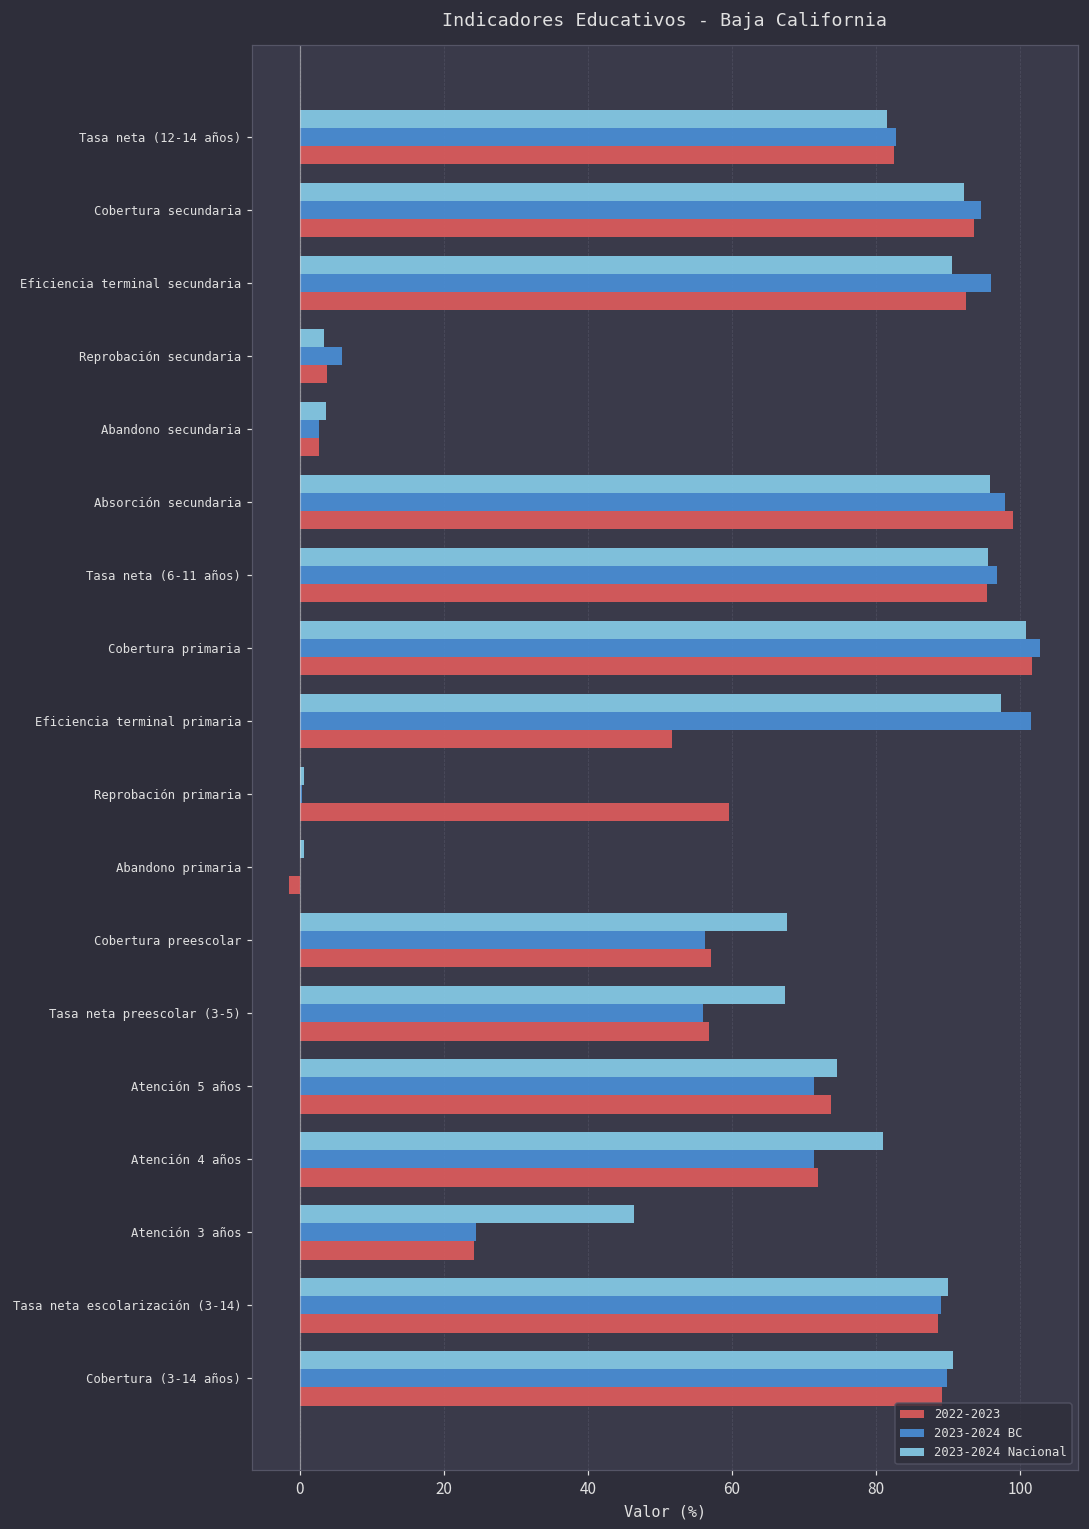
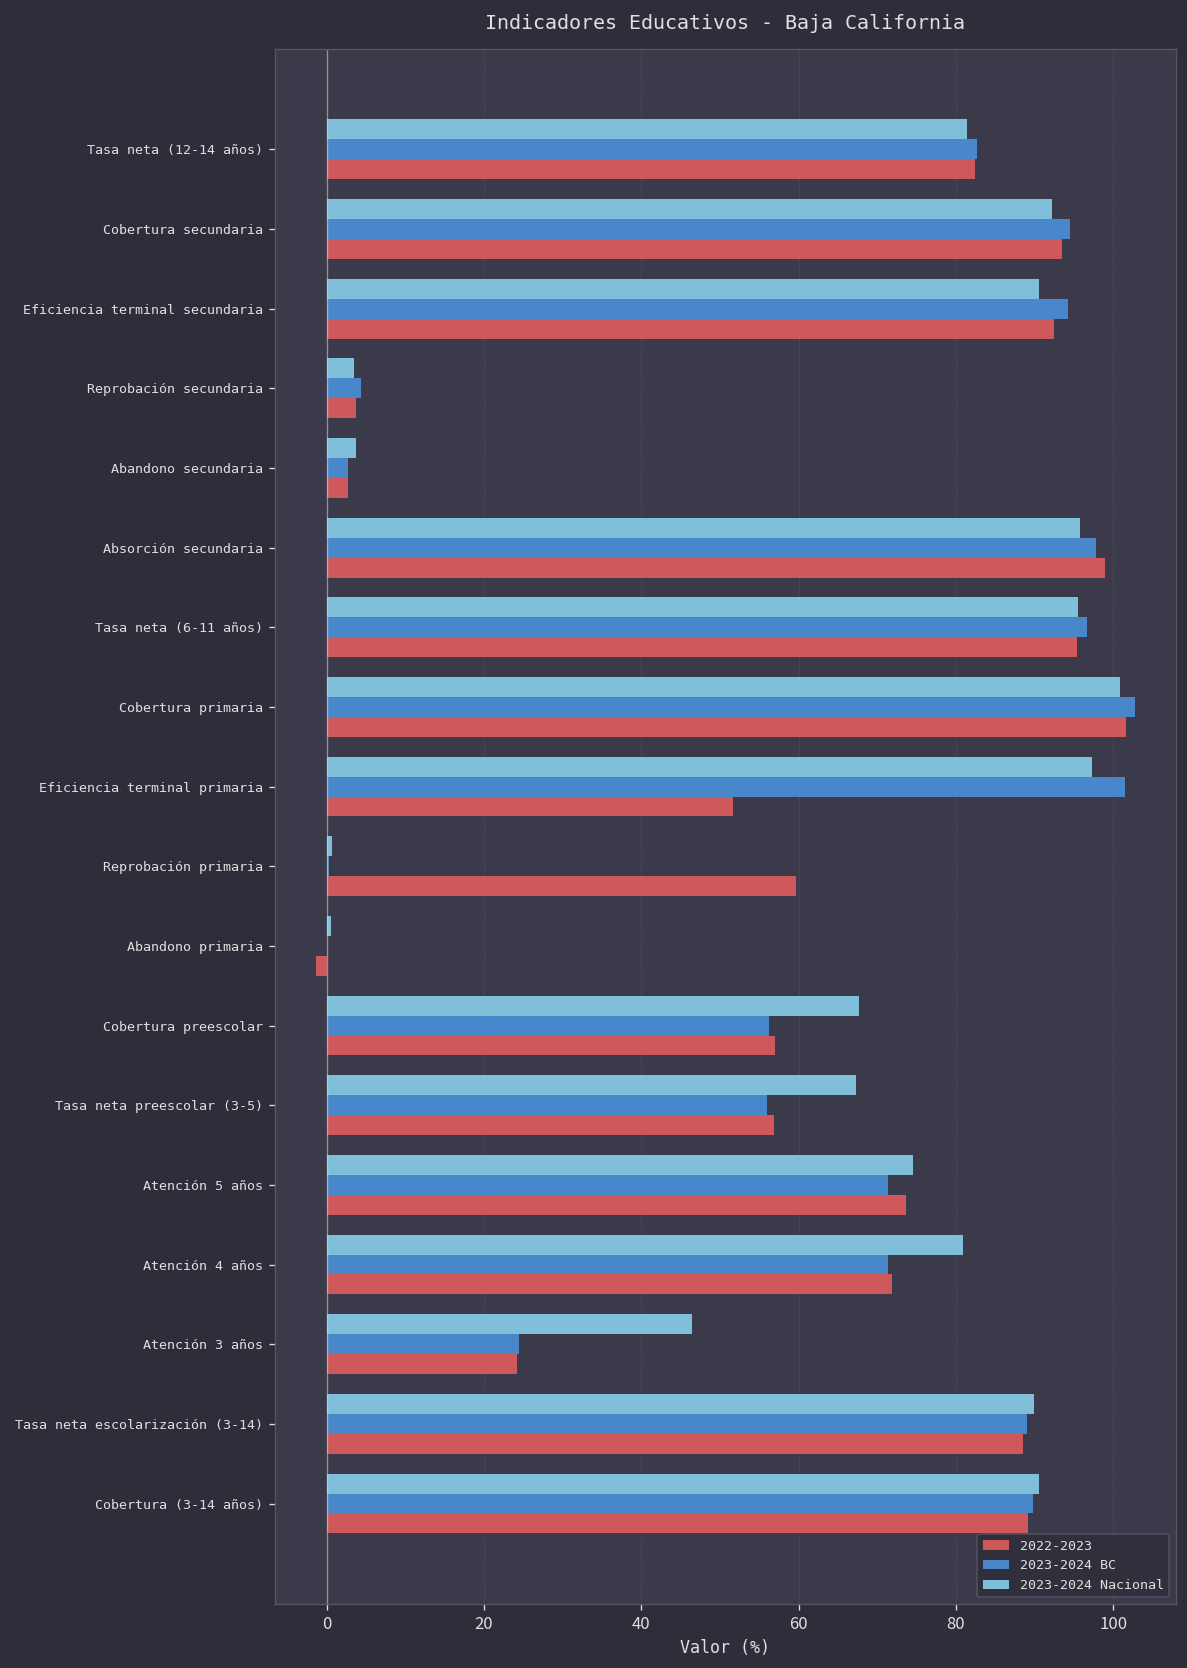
2023-2024 BC, Eficiencia terminal secundaria: 96 -> 94
2023-2024 BC, Reprobación secundaria: 6 -> 4
